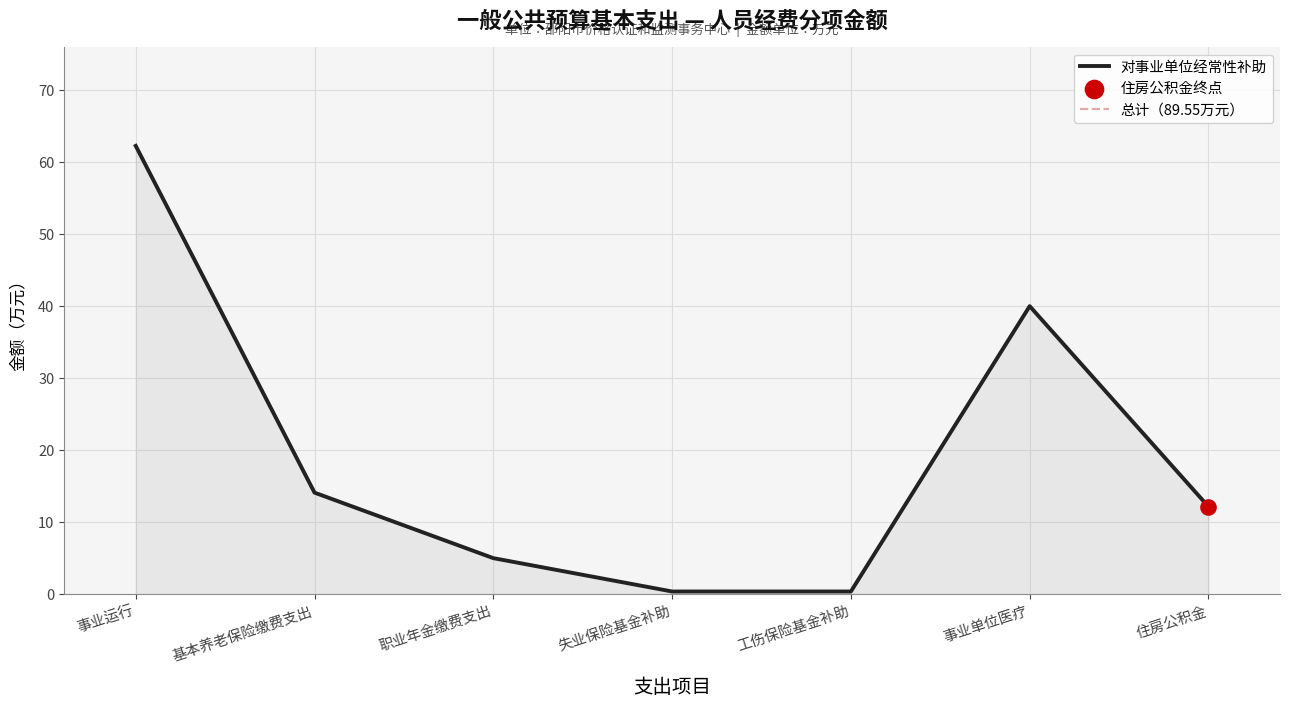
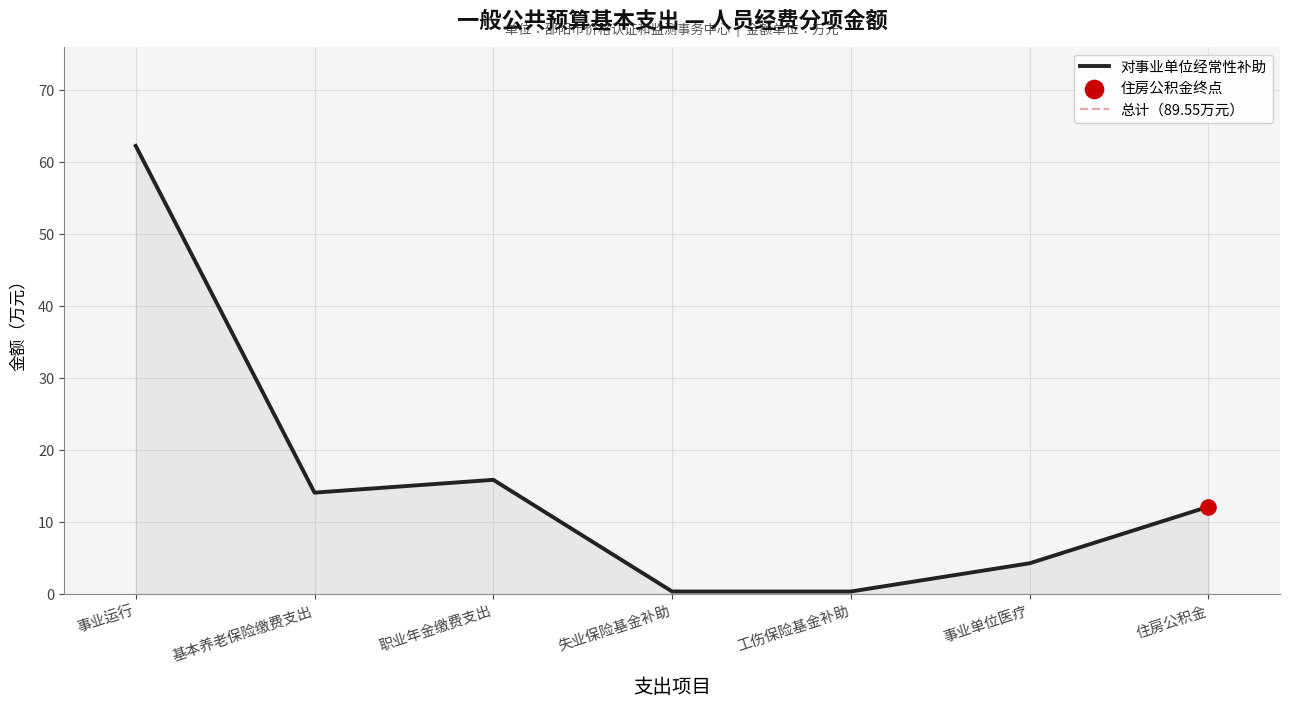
对事业单位经常性补助, 职业年金缴费支出: 5 -> 16
对事业单位经常性补助, 事业单位医疗: 40 -> 4
